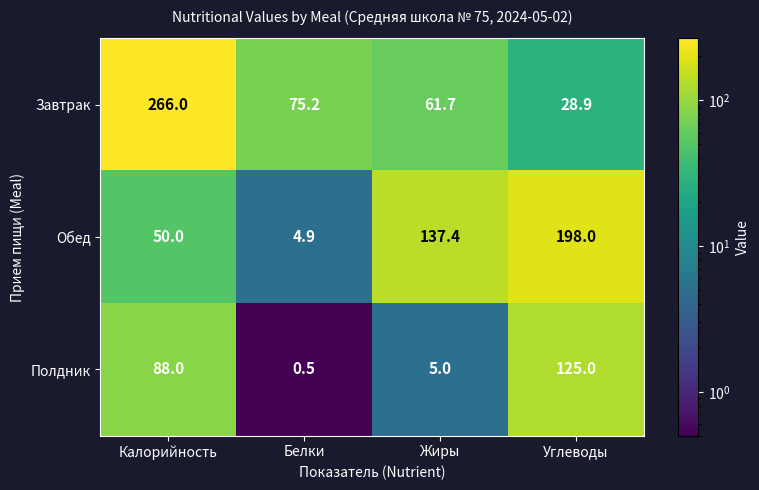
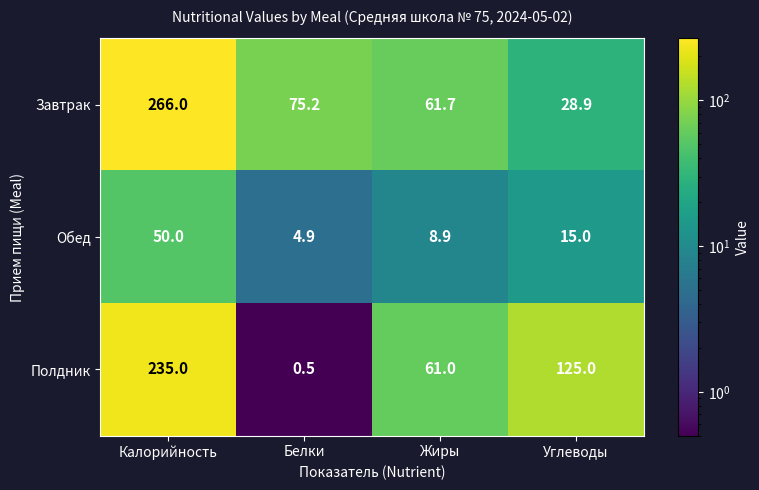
Обед, Жиры: 137.4 -> 8.9
Обед, Углеводы: 198.0 -> 15.0
Полдник, Калорийность: 88.0 -> 235.0
Полдник, Жиры: 5.0 -> 61.0
